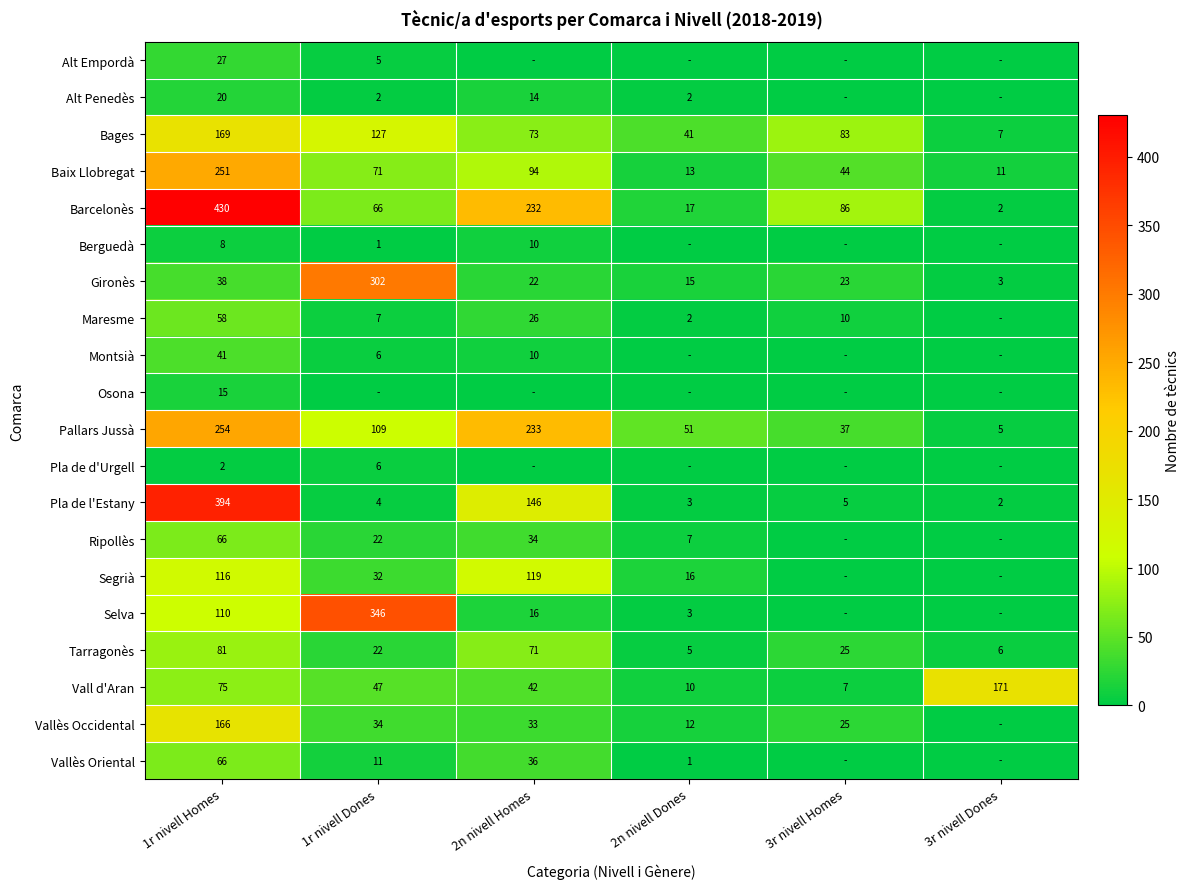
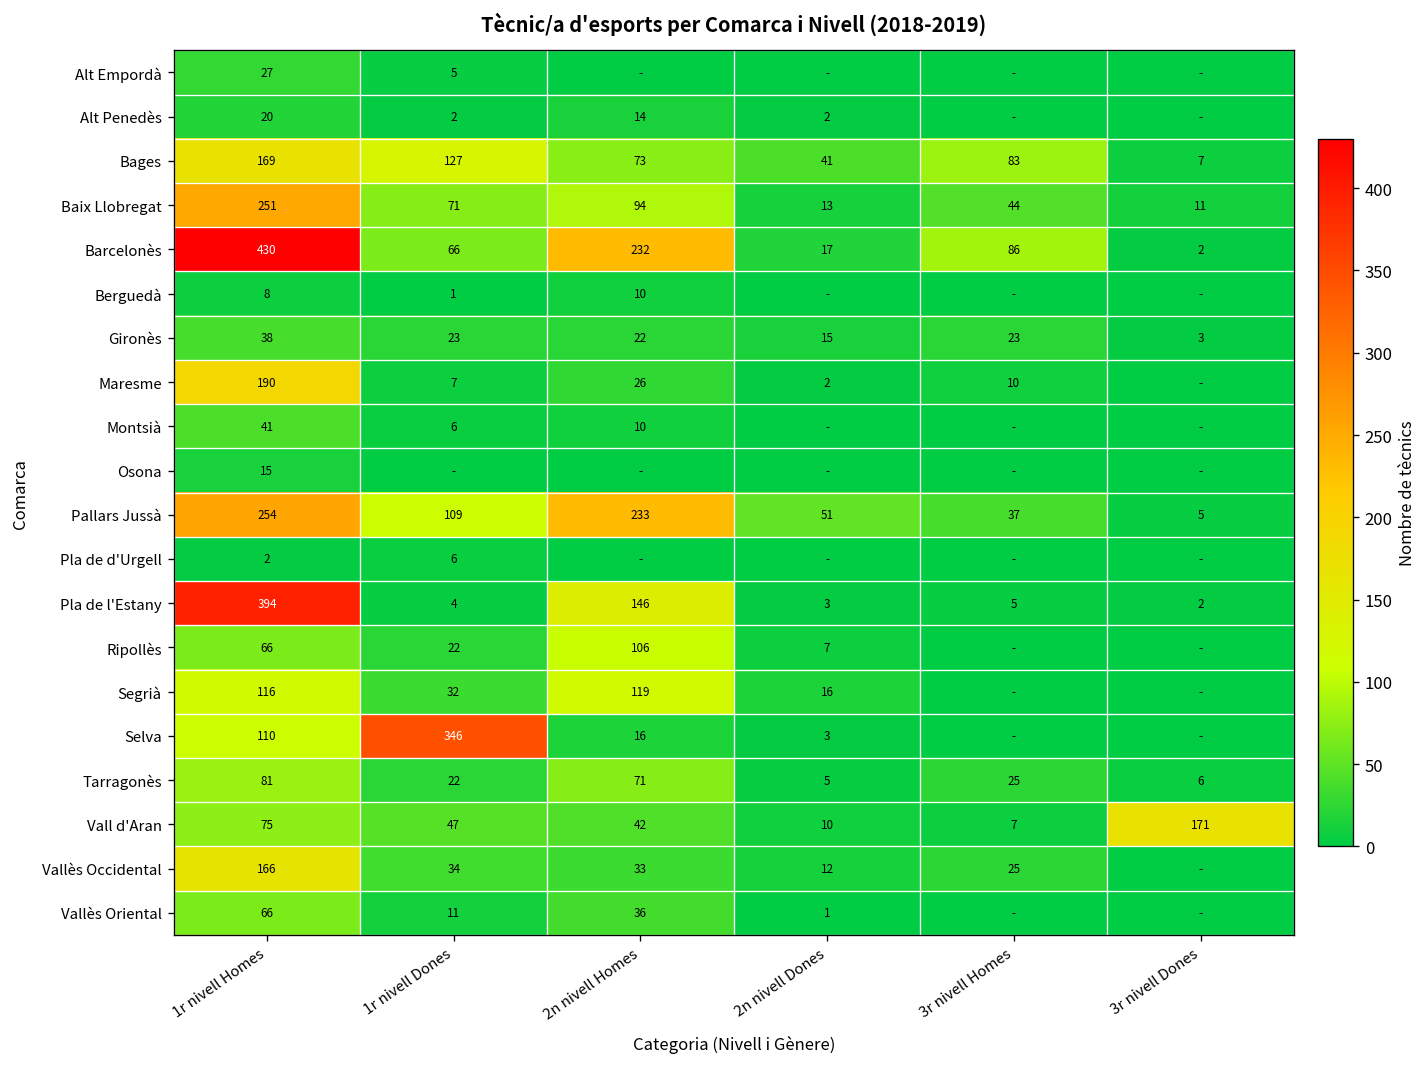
Gironès, 1r nivell Dones: 302 -> 23
Maresme, 1r nivell Homes: 58 -> 190
Ripollès, 2n nivell Homes: 34 -> 106
